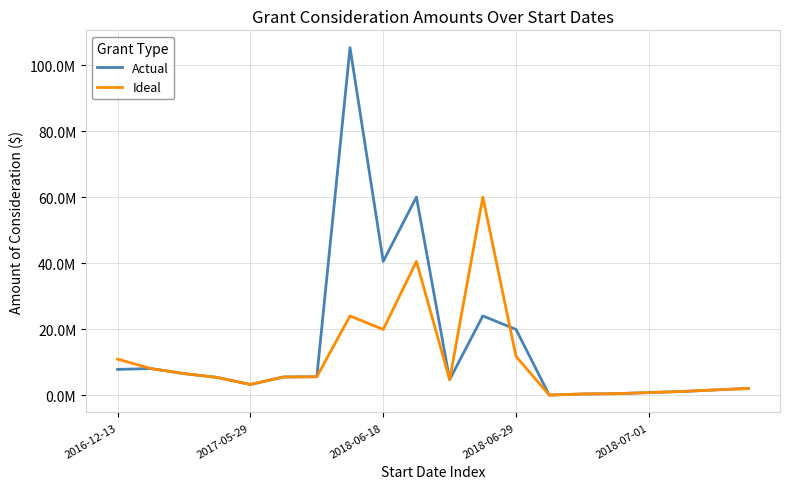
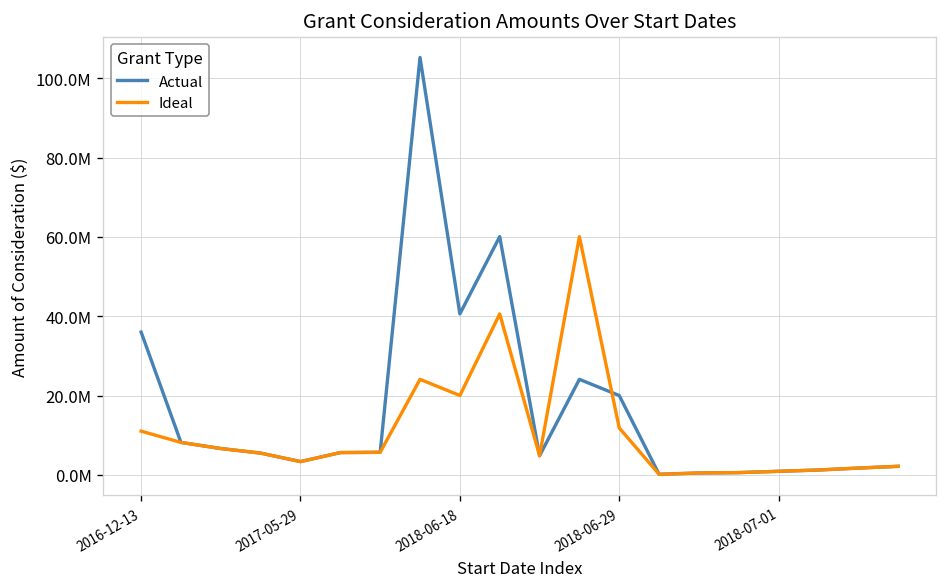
Actual, 2016-12-13: 8000000 -> 36000000
